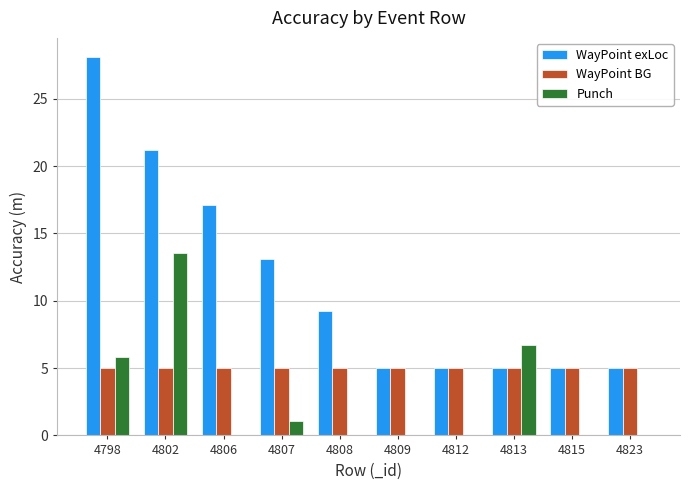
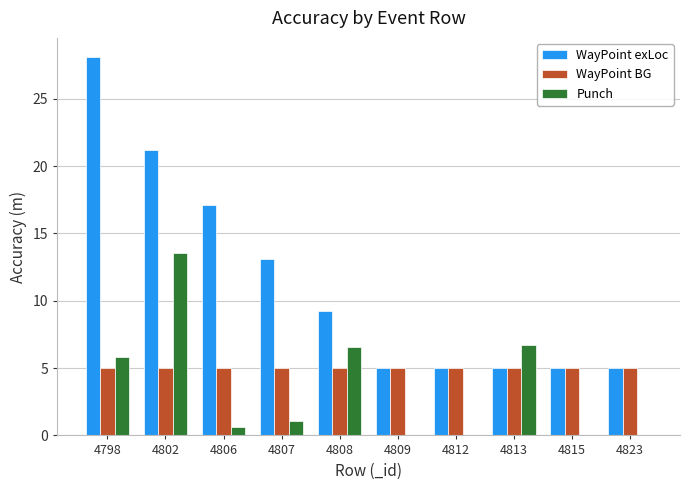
Punch, 4806: 0.0 -> 0.6
Punch, 4808: 0.0 -> 6.6
